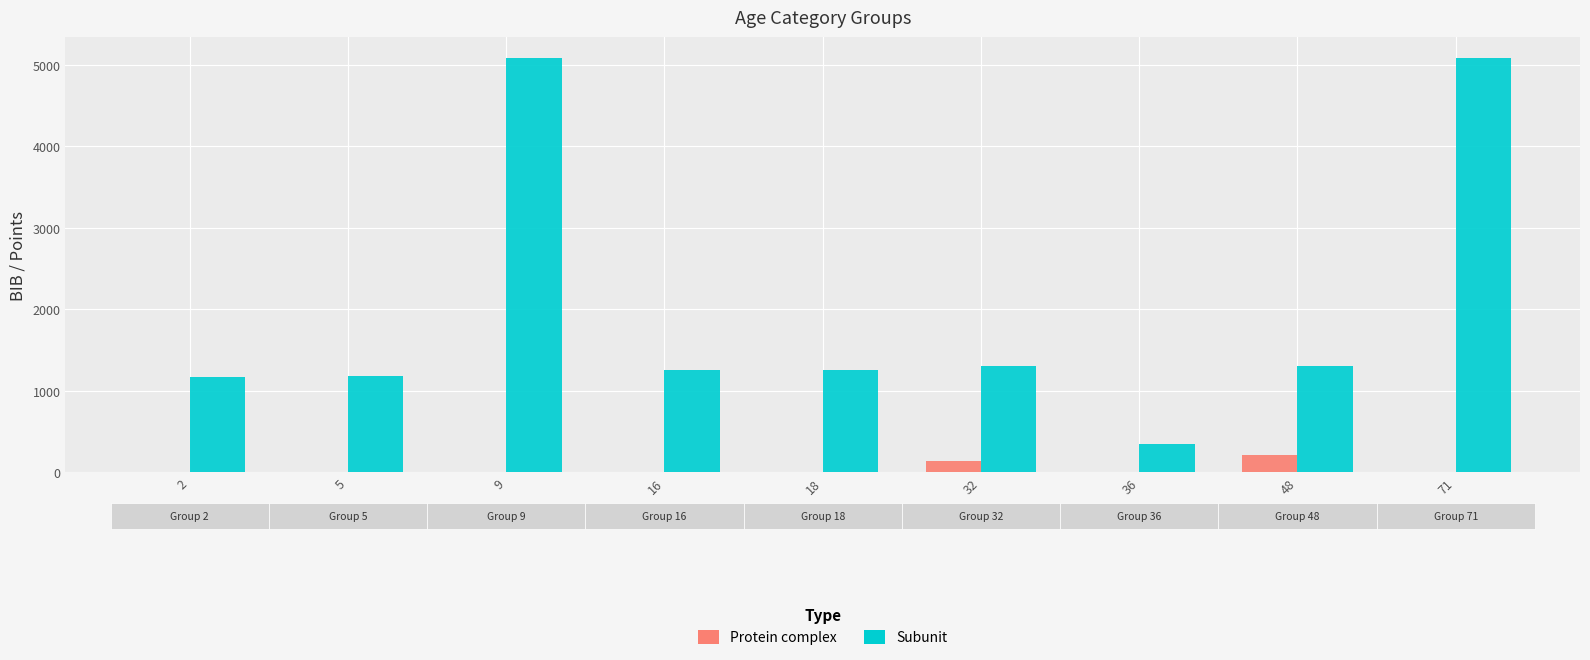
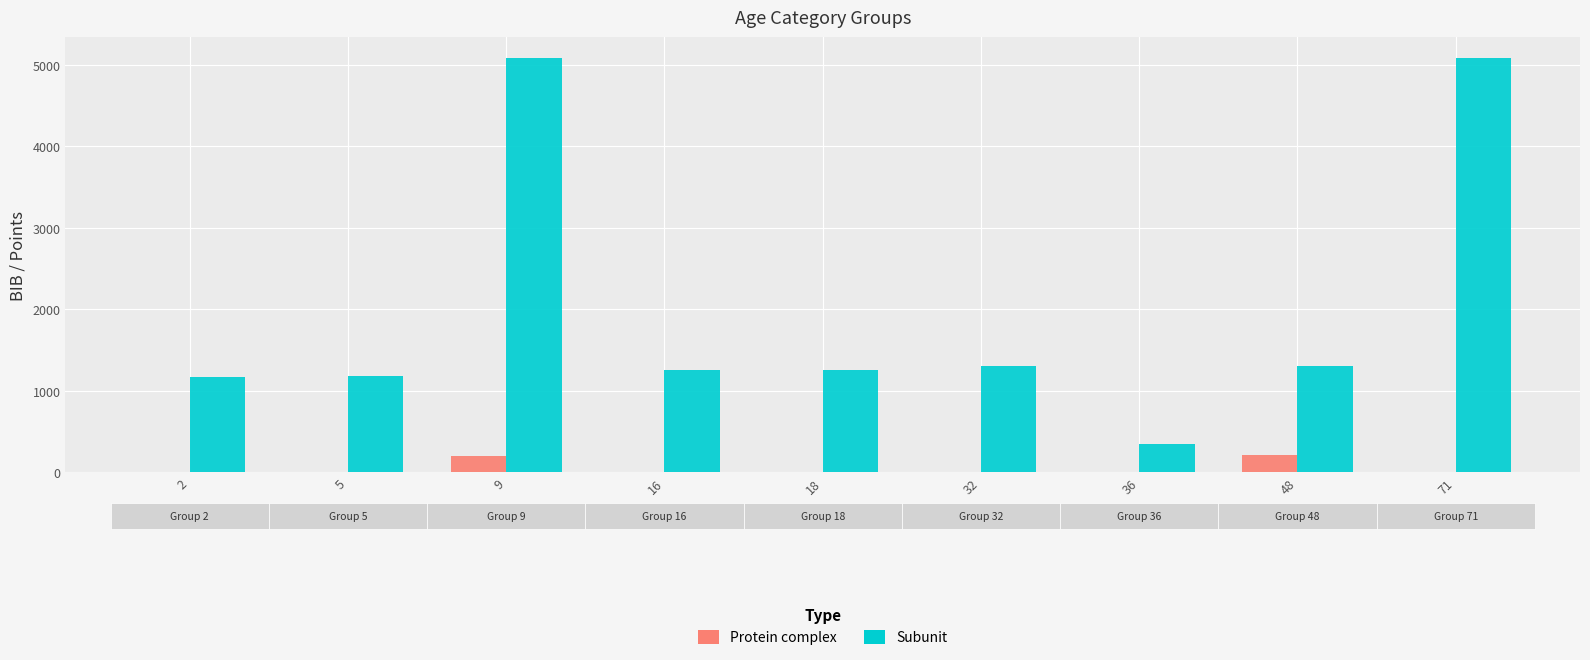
Protein complex, 9: 0 -> 200
Protein complex, 32: 100 -> 0
